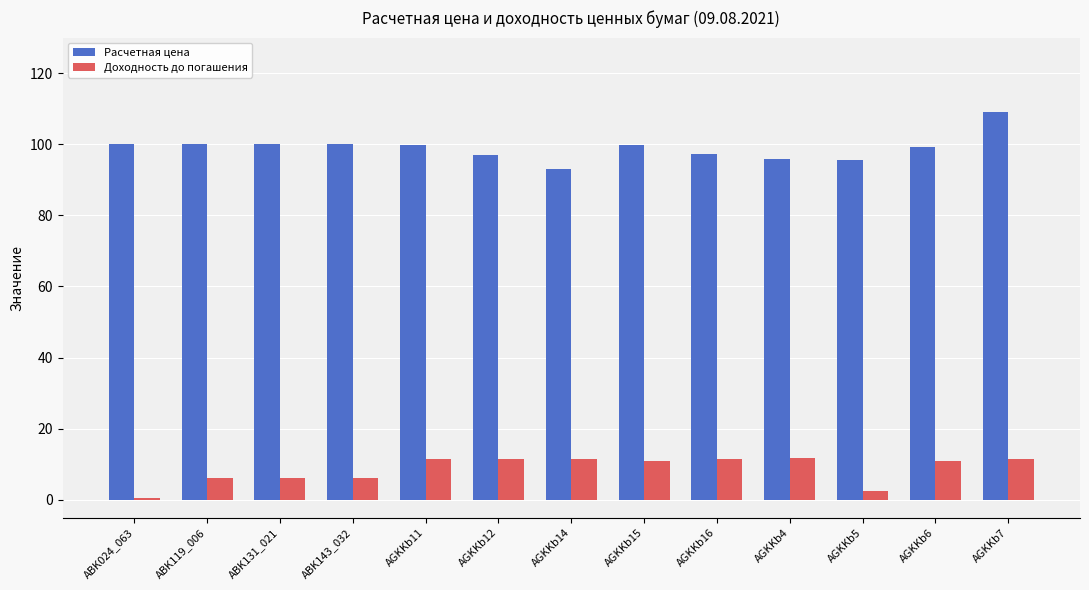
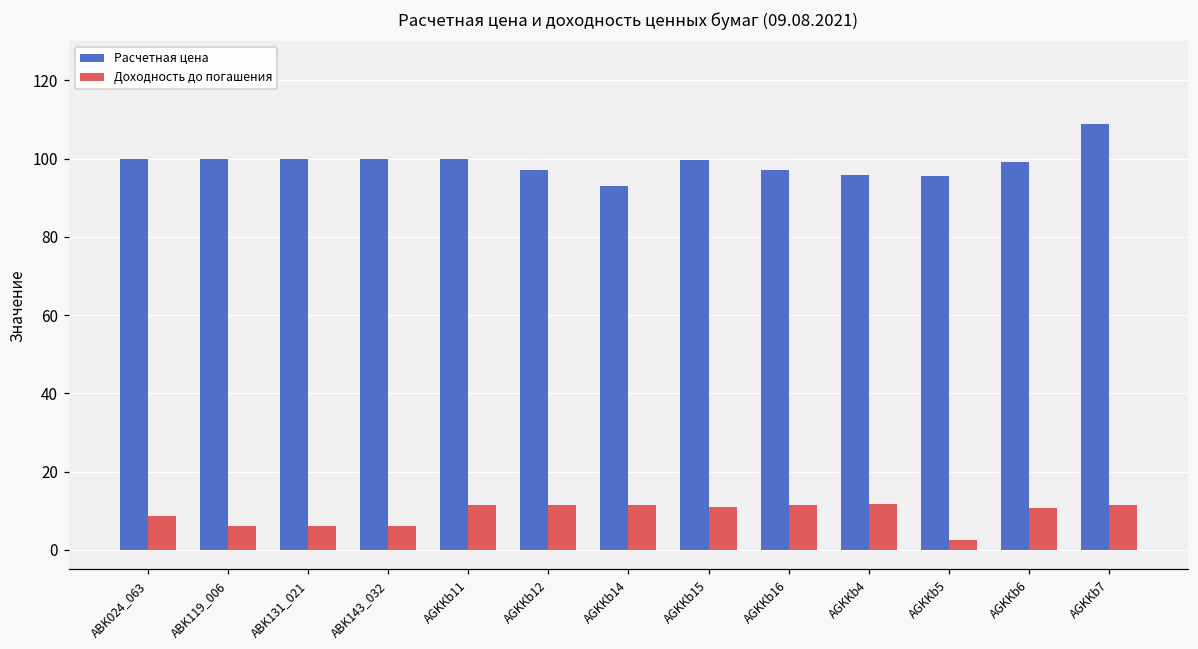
Доходность до погашения, ABK024_063: 0 -> 9
